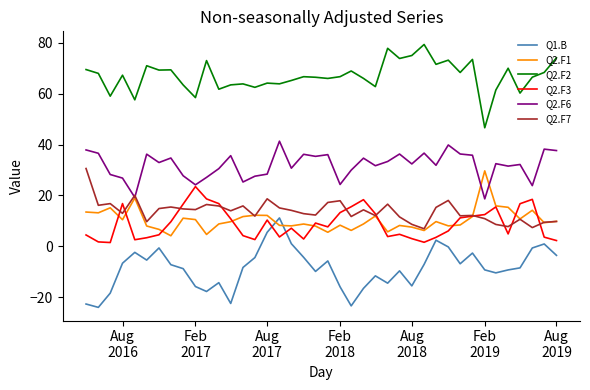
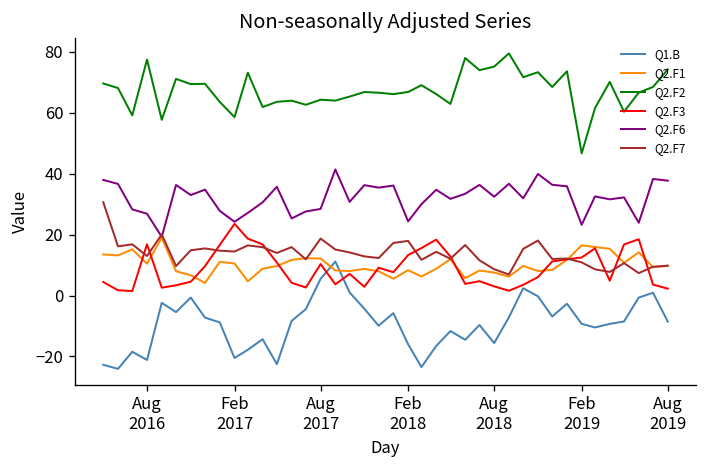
Q1.B, Aug 2016: -7 -> -21
Q2.F2, Aug 2016: 67 -> 77
Q1.B, Feb 2017: -16 -> -20
Q2.F1, Feb 2019: 30 -> 16
Q2.F6, Feb 2019: 19 -> 23
Q1.B, Aug 2019: -4 -> -9
